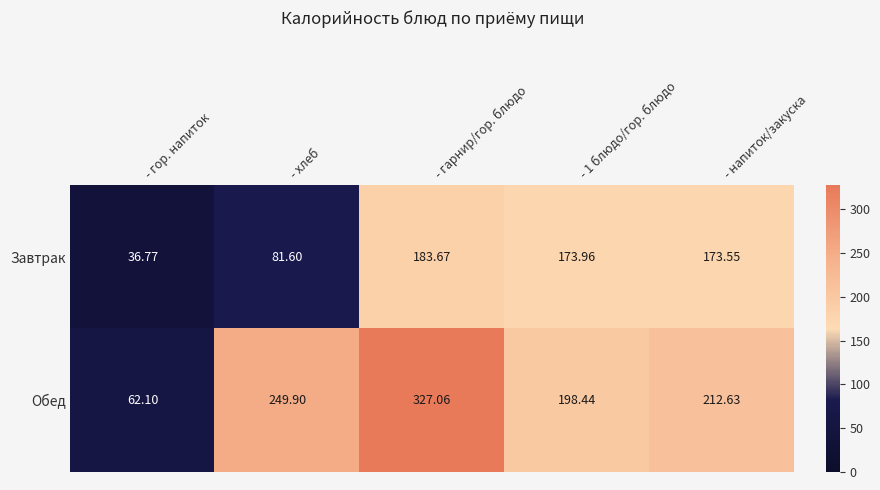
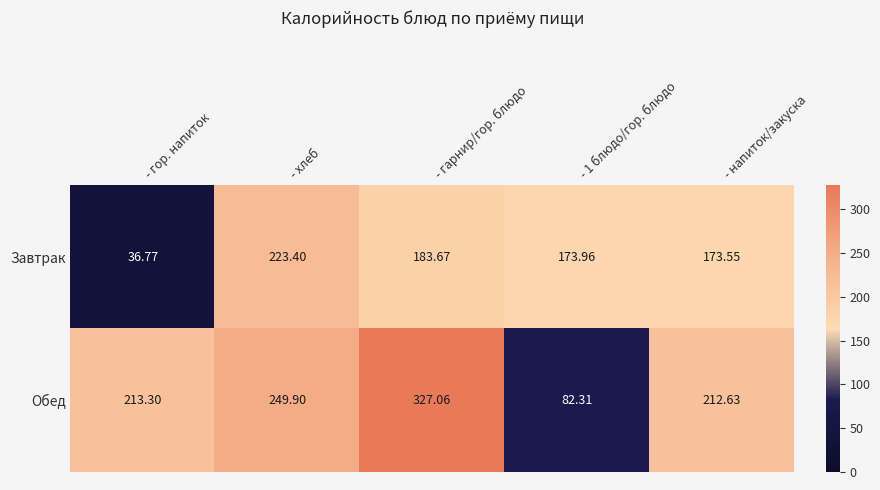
Завтрак, - хлеб: 81.60 -> 223.40
Обед, - гор. напиток: 62.10 -> 213.30
Обед, - 1 блюдо/гор. блюдо: 198.44 -> 82.31
